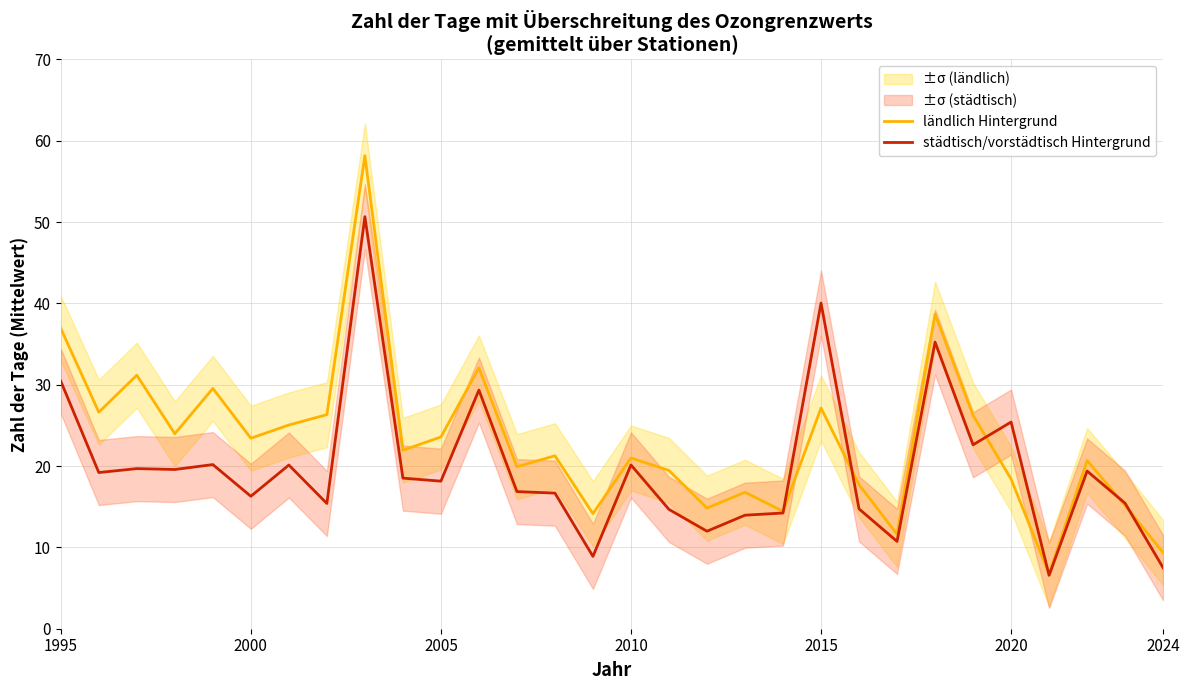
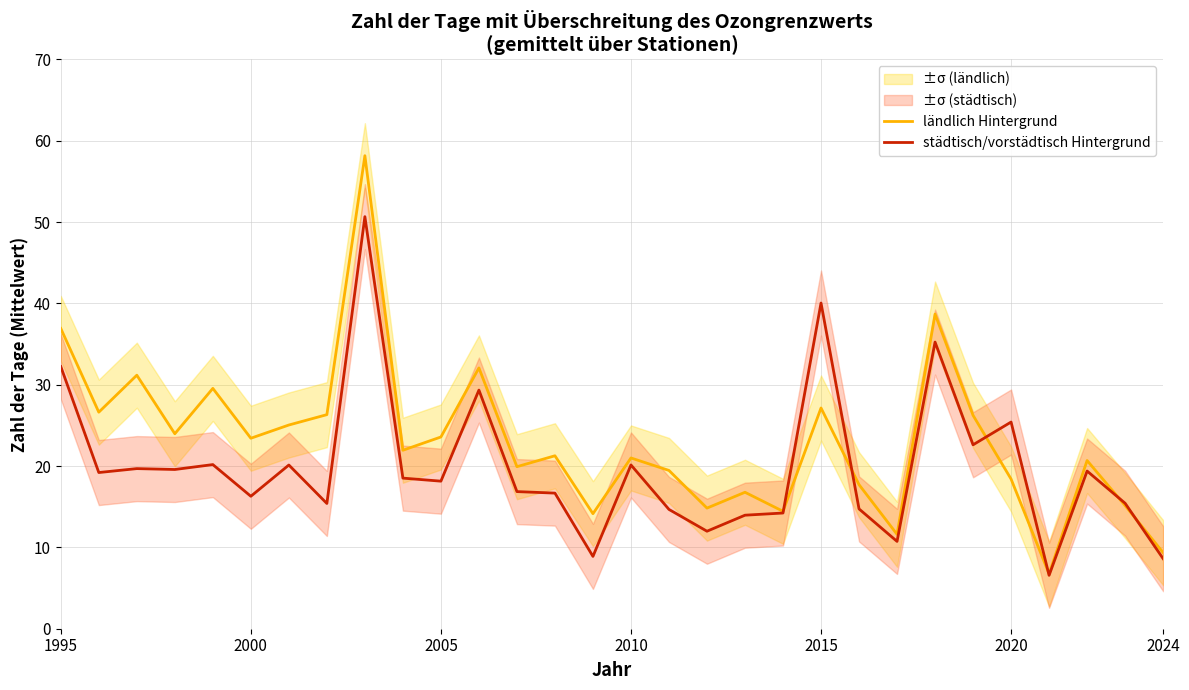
städtisch/vorstädtisch Hintergrund, 1995: 30 -> 32
städtisch/vorstädtisch Hintergrund, 2024: 7 -> 9
